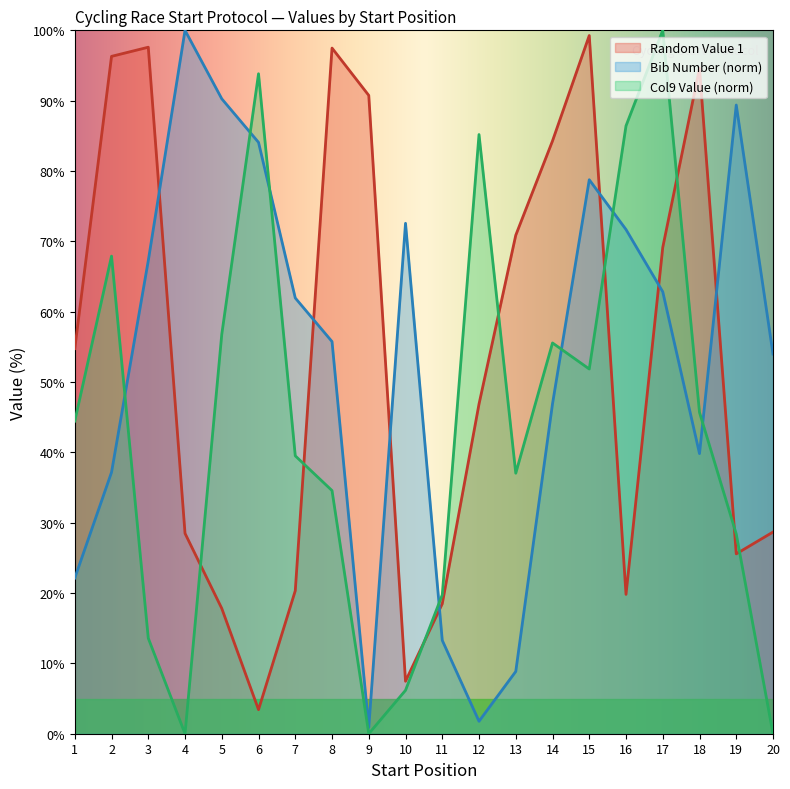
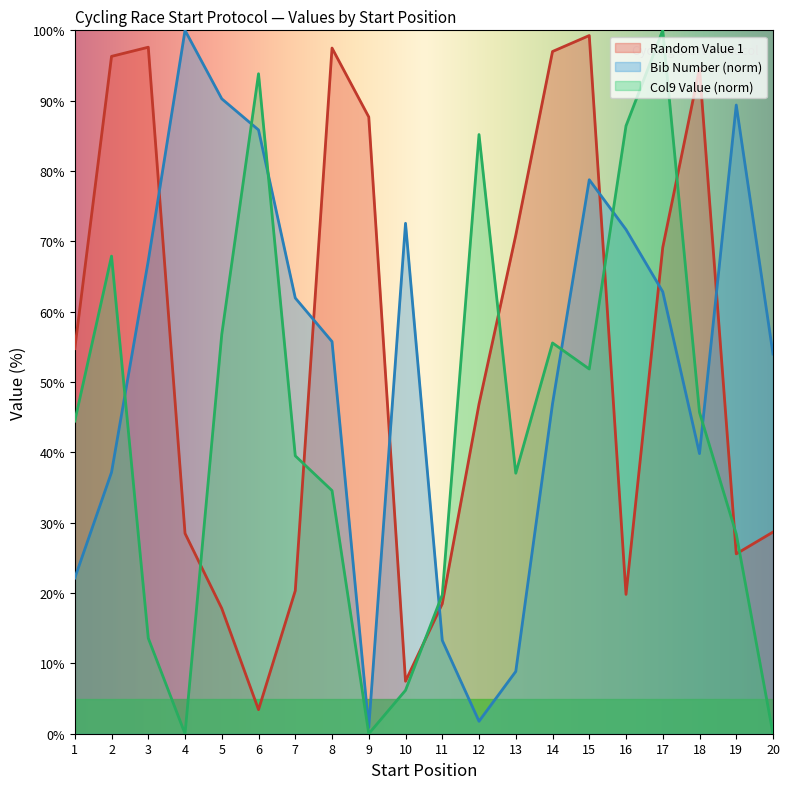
Bib Number (norm), 6: 84% -> 86%
Random Value 1, 9: 91% -> 88%
Random Value 1, 14: 84% -> 97%
